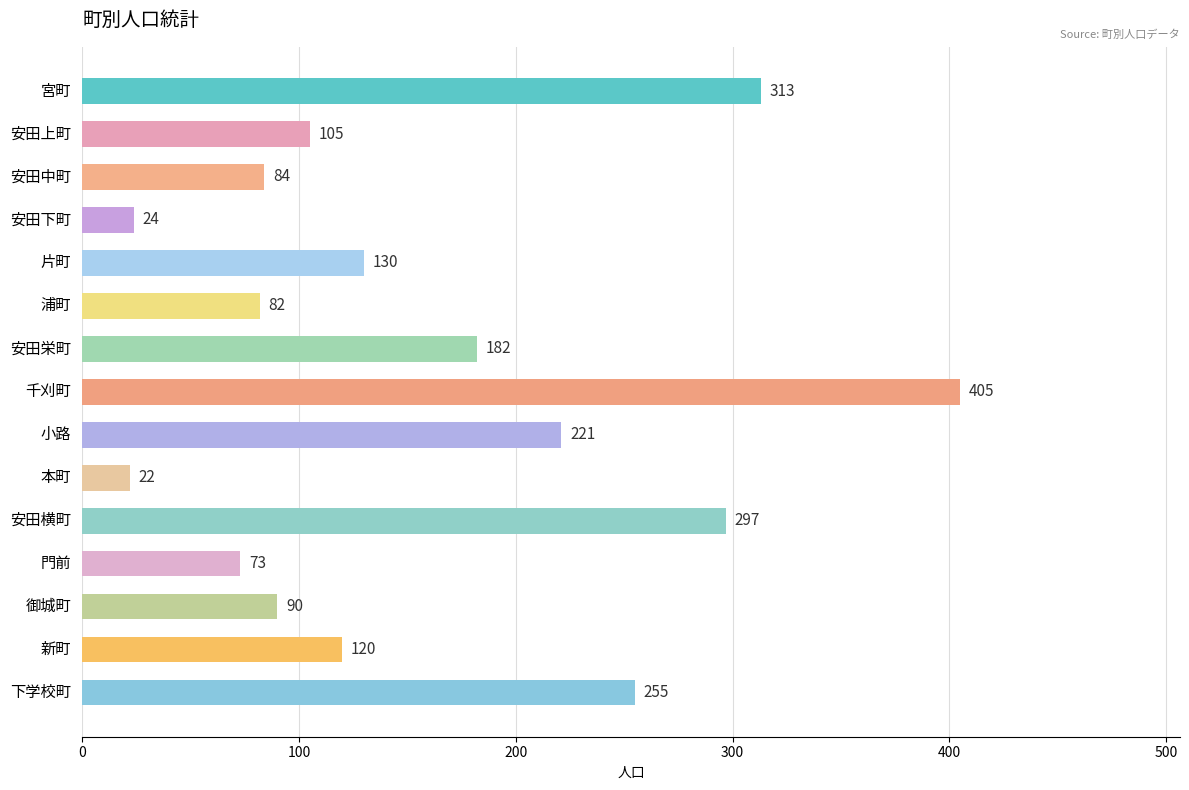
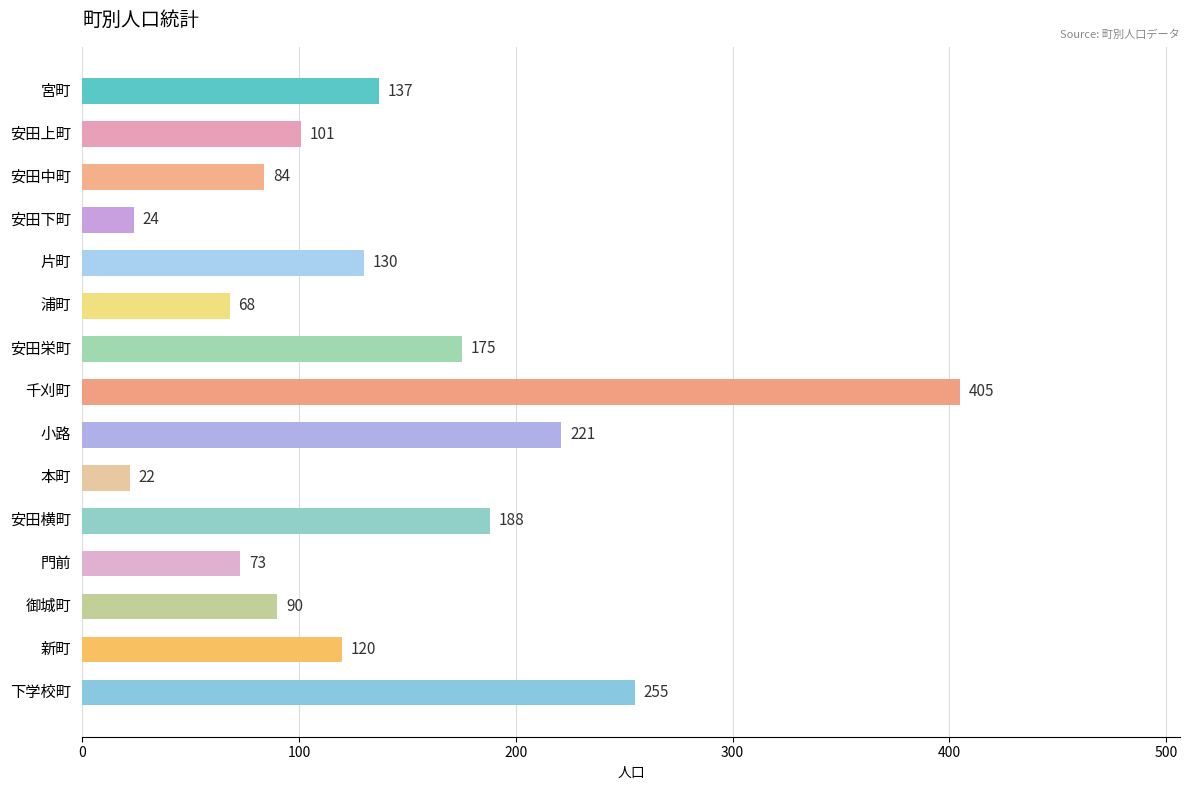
宮町: 313 -> 137
安田上町: 105 -> 101
浦町: 82 -> 68
安田栄町: 182 -> 175
安田横町: 297 -> 188
